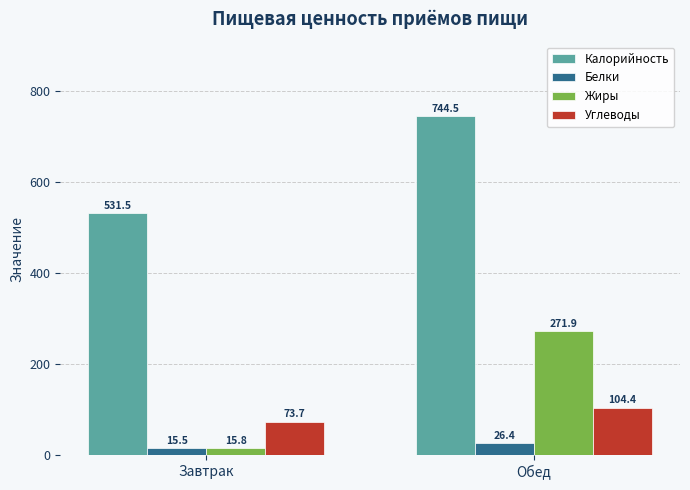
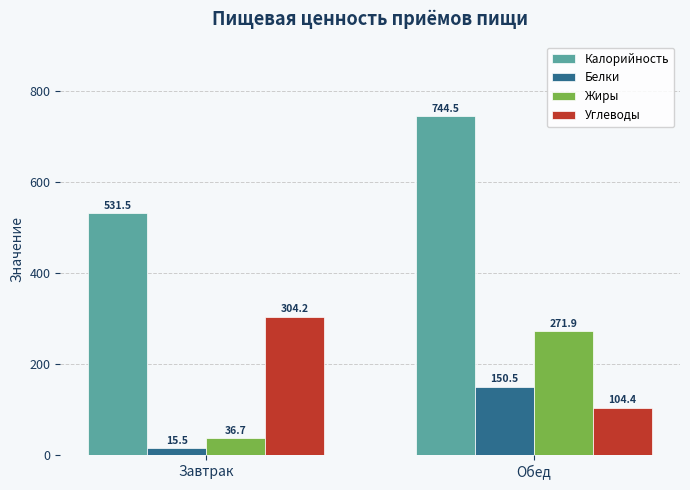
Жиры, Завтрак: 15.8 -> 36.7
Углеводы, Завтрак: 73.7 -> 304.2
Белки, Обед: 26.4 -> 150.5
